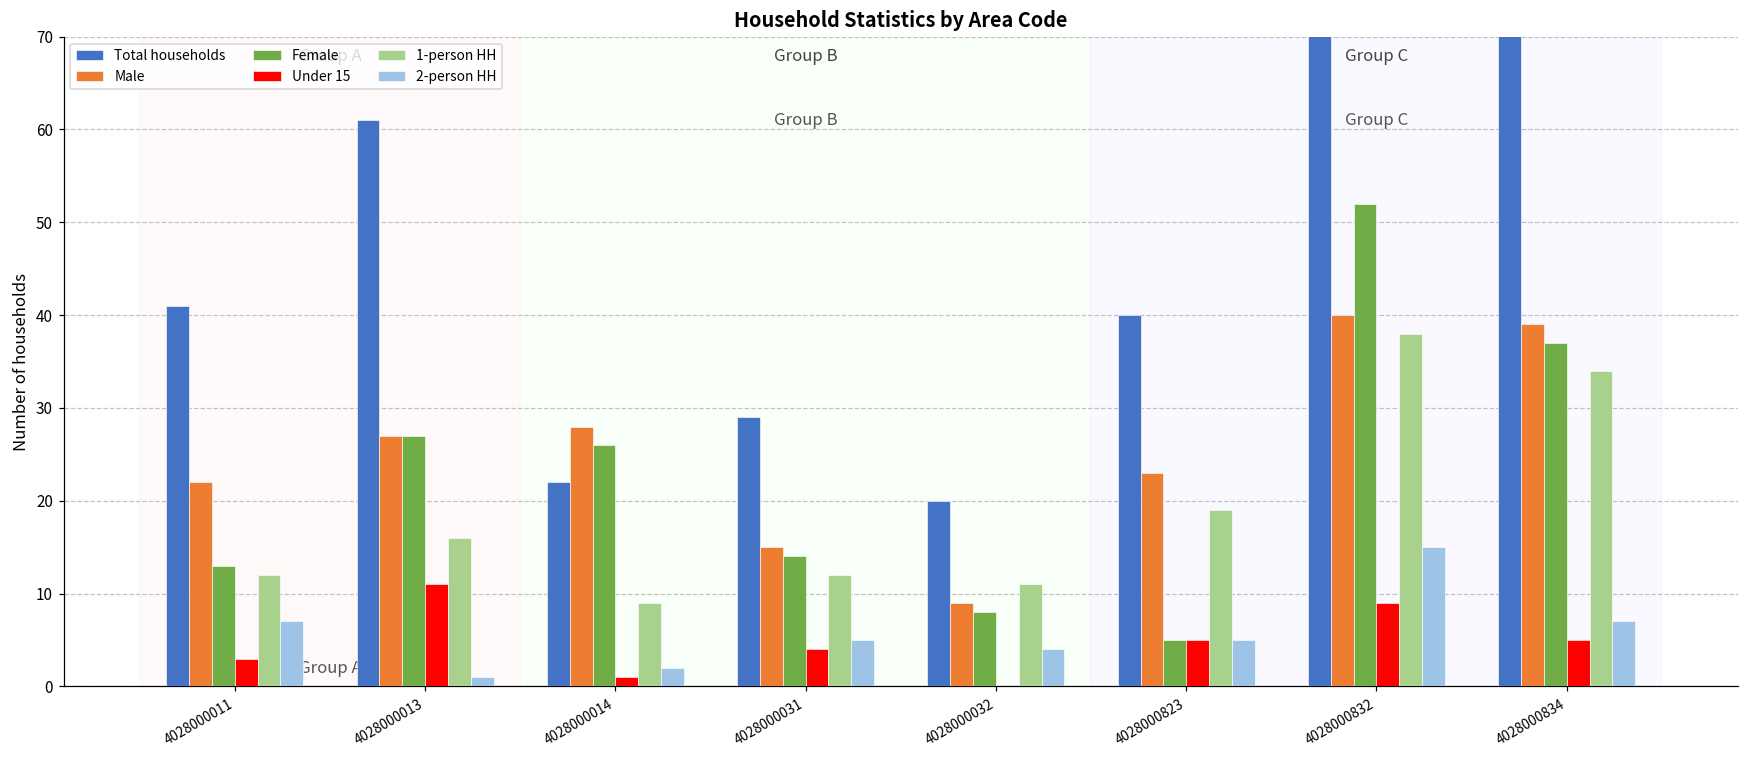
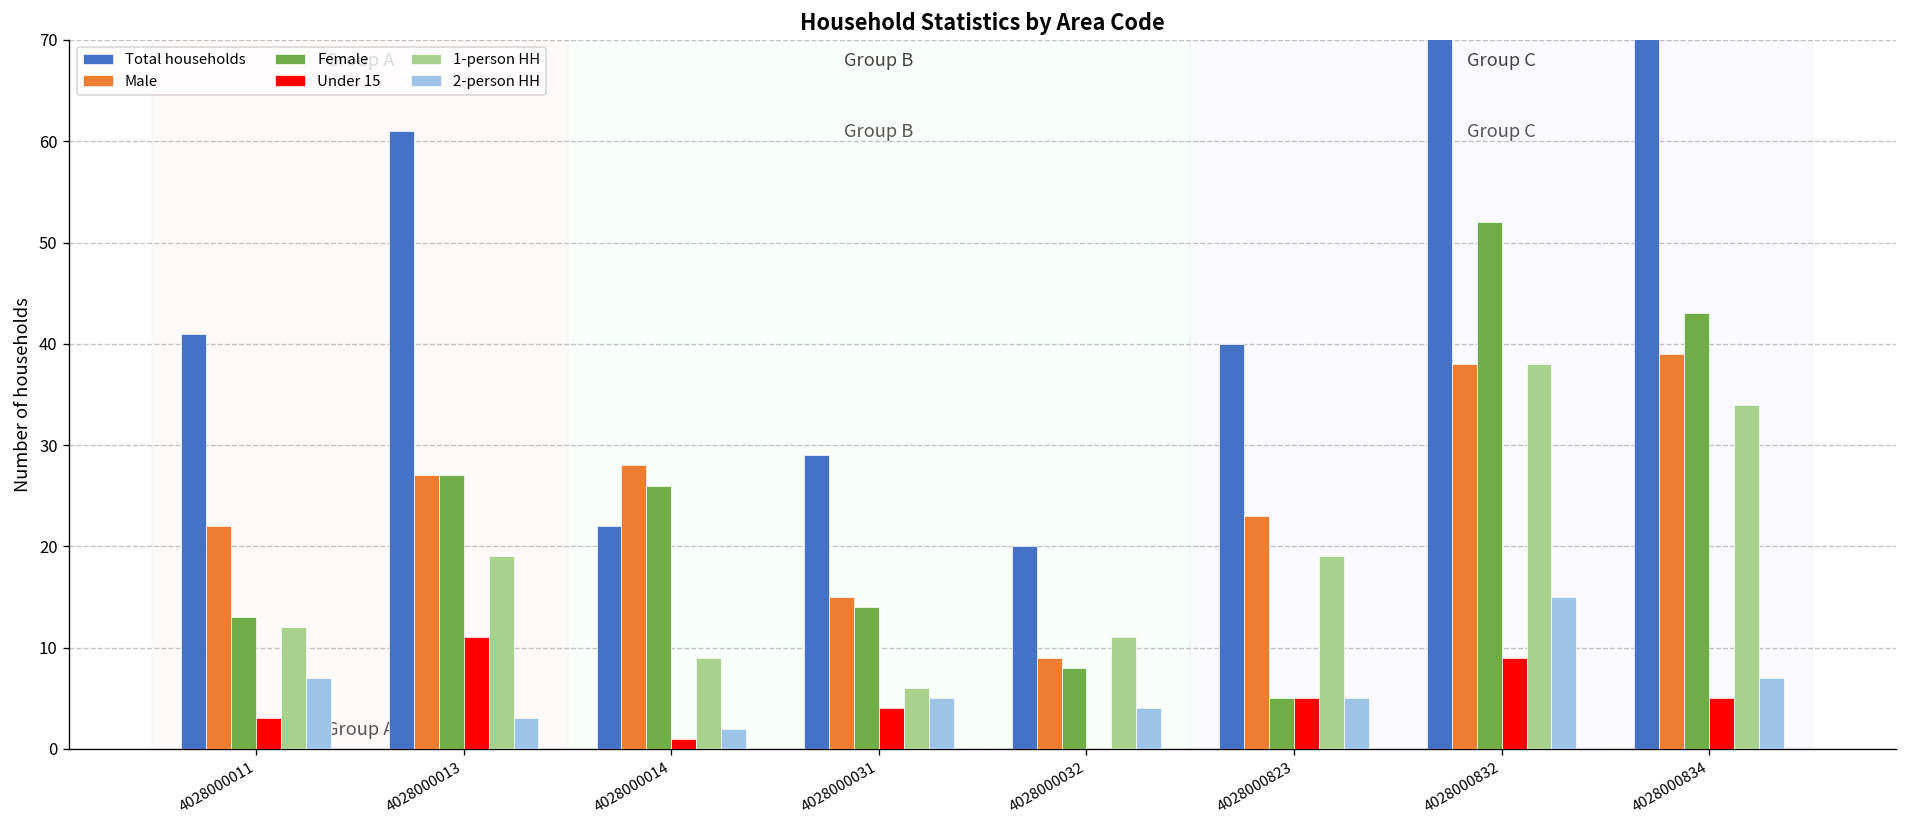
1-person HH, 4028000013: 16 -> 19
2-person HH, 4028000013: 1 -> 3
1-person HH, 4028000031: 12 -> 6
Male, 4028000832: 40 -> 38
Female, 4028000834: 37 -> 43
